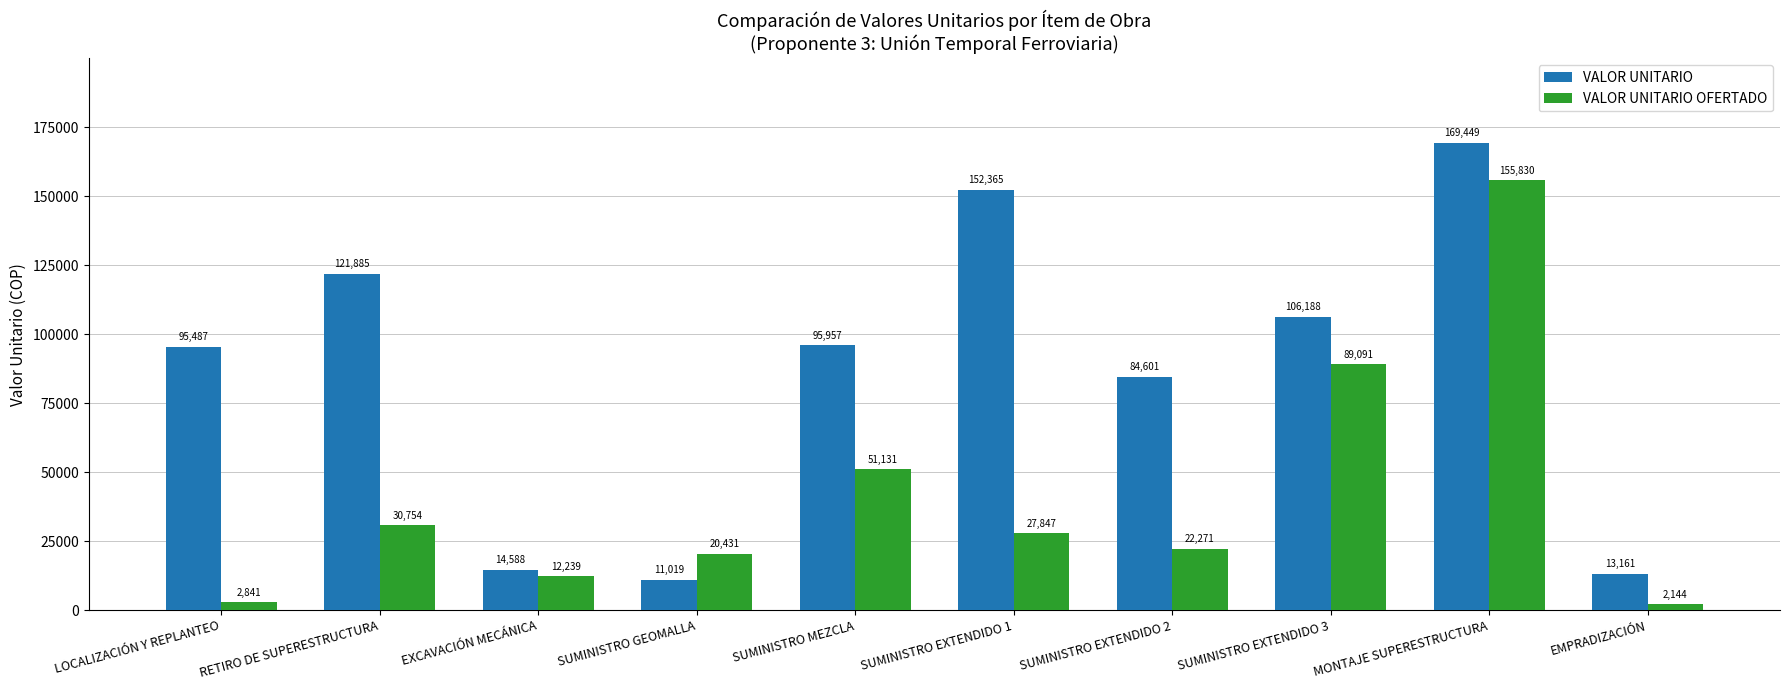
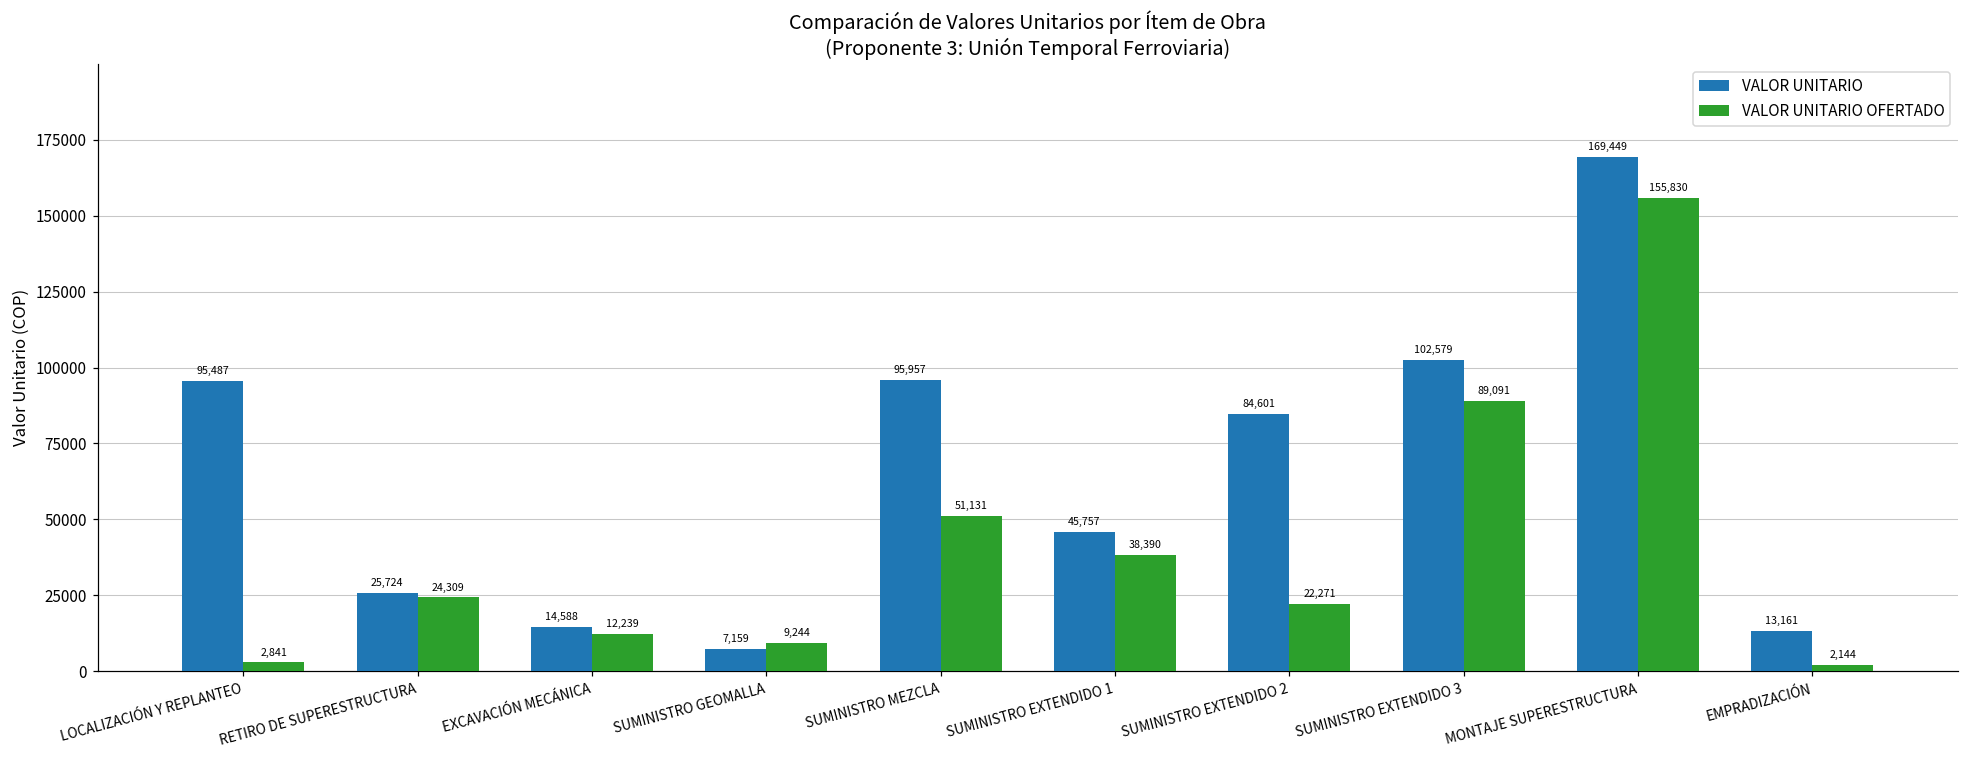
VALOR UNITARIO, RETIRO DE SUPERESTRUCTURA: 121,885 -> 25,724
VALOR UNITARIO OFERTADO, RETIRO DE SUPERESTRUCTURA: 30,754 -> 24,309
VALOR UNITARIO, SUMINISTRO GEOMALLA: 11,019 -> 7,159
VALOR UNITARIO OFERTADO, SUMINISTRO GEOMALLA: 20,431 -> 9,244
VALOR UNITARIO, SUMINISTRO EXTENDIDO 1: 152,365 -> 45,757
VALOR UNITARIO OFERTADO, SUMINISTRO EXTENDIDO 1: 27,847 -> 38,390
VALOR UNITARIO, SUMINISTRO EXTENDIDO 3: 106,188 -> 102,579
